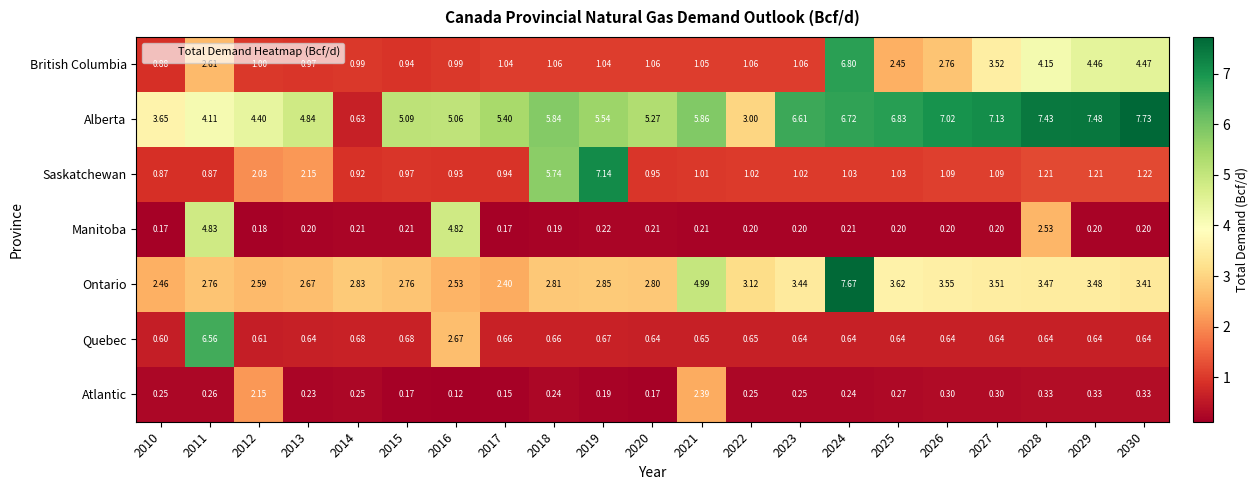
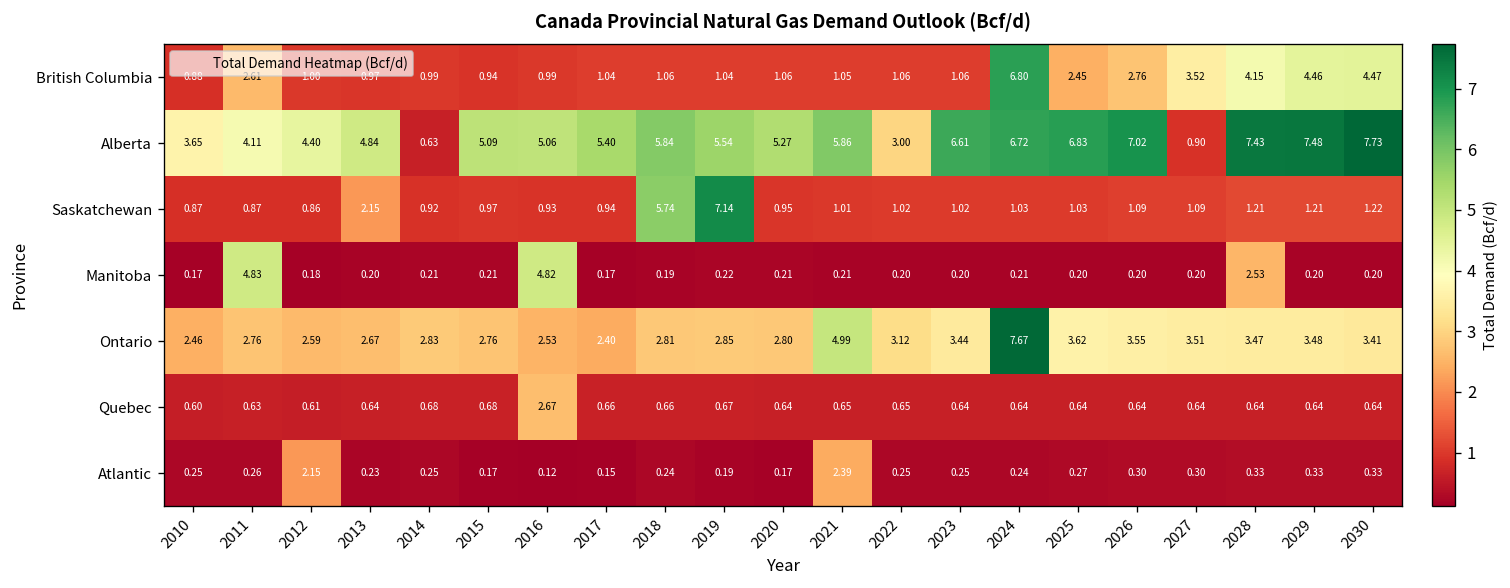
Alberta, 2027: 7.13 -> 0.90
Saskatchewan, 2012: 2.03 -> 0.86
Quebec, 2011: 6.56 -> 0.63
